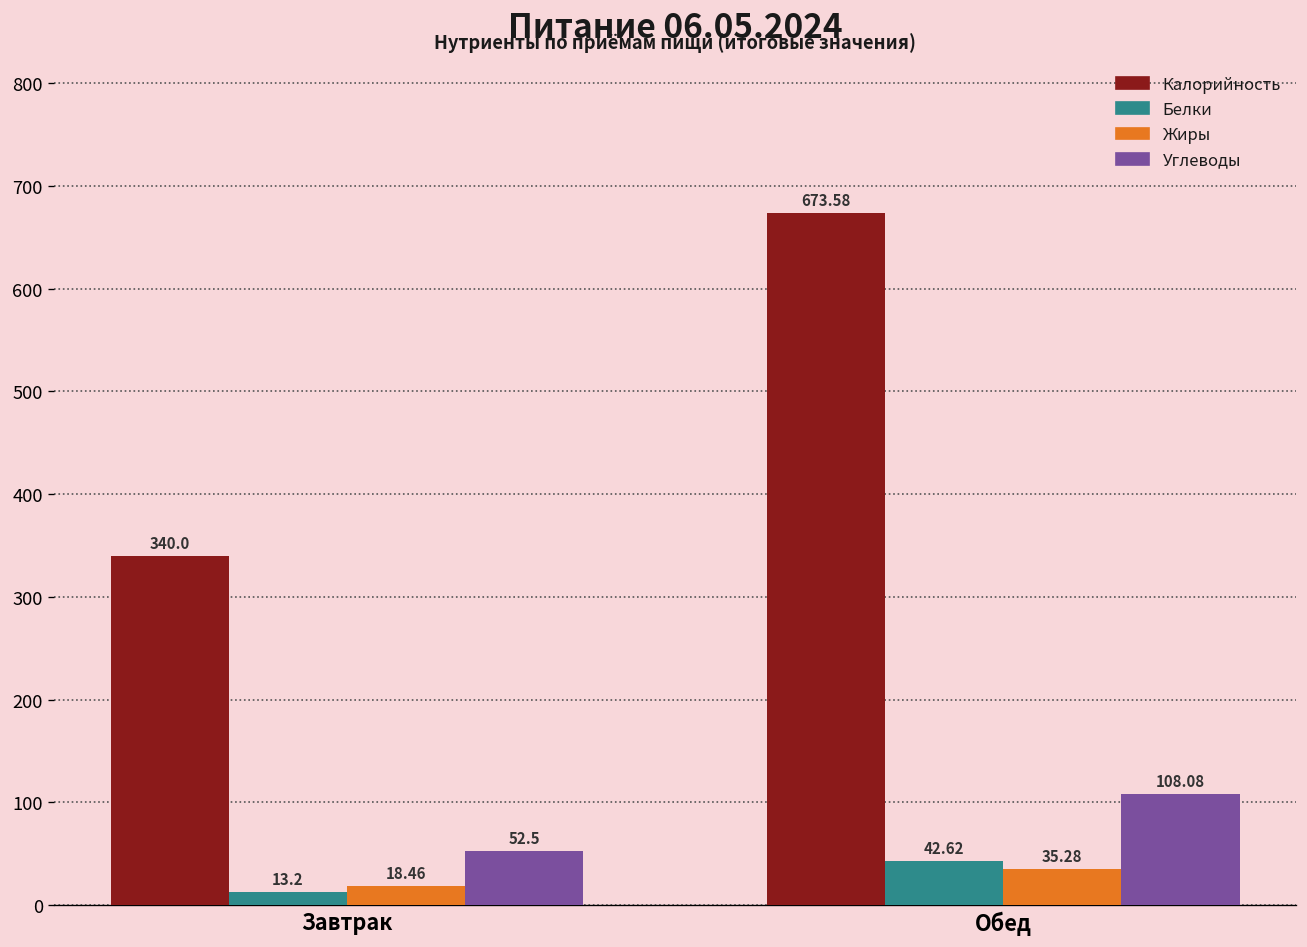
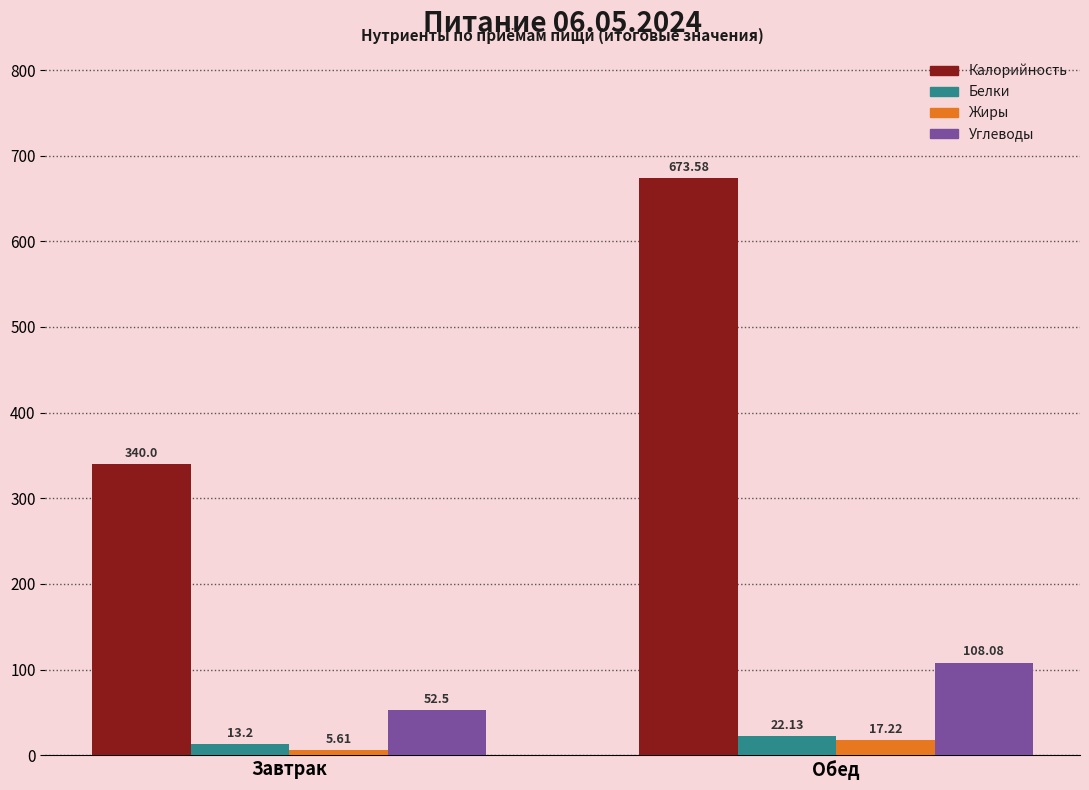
Жиры, Завтрак: 18.46 -> 5.61
Белки, Обед: 42.62 -> 22.13
Жиры, Обед: 35.28 -> 17.22
